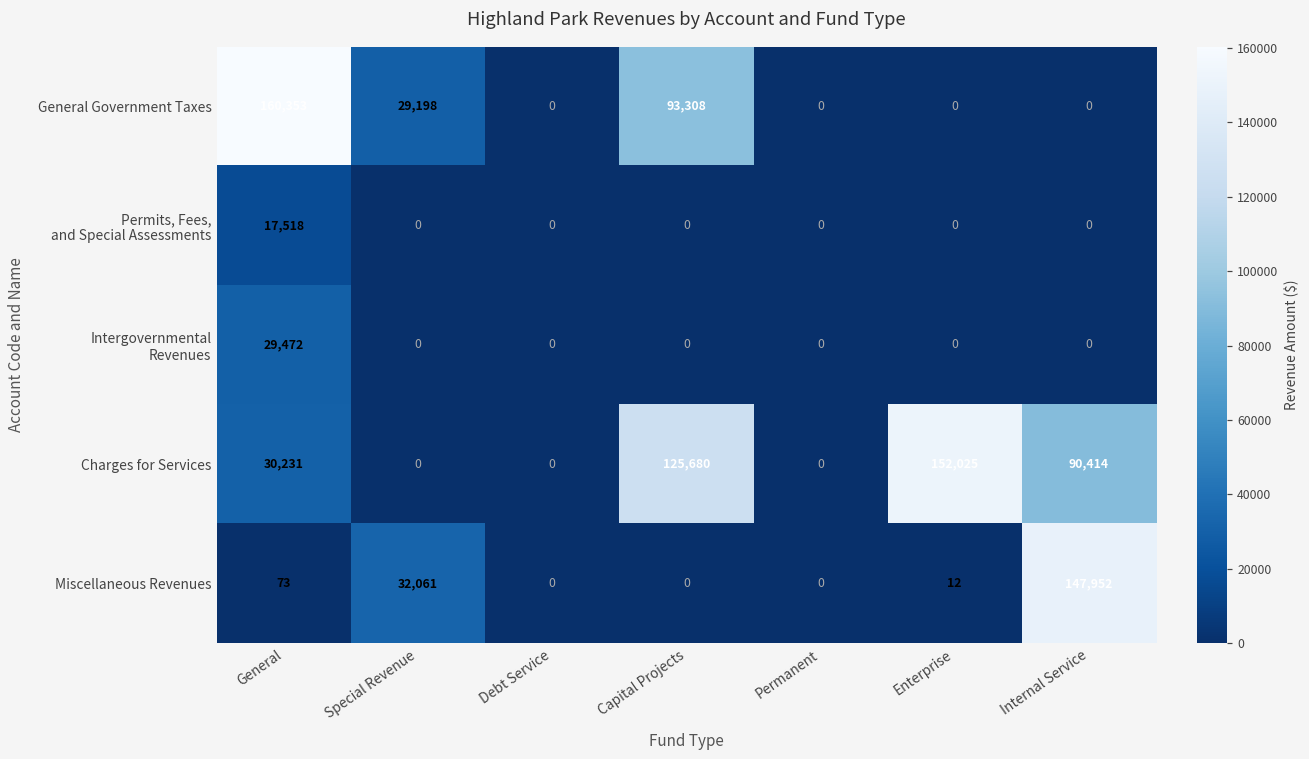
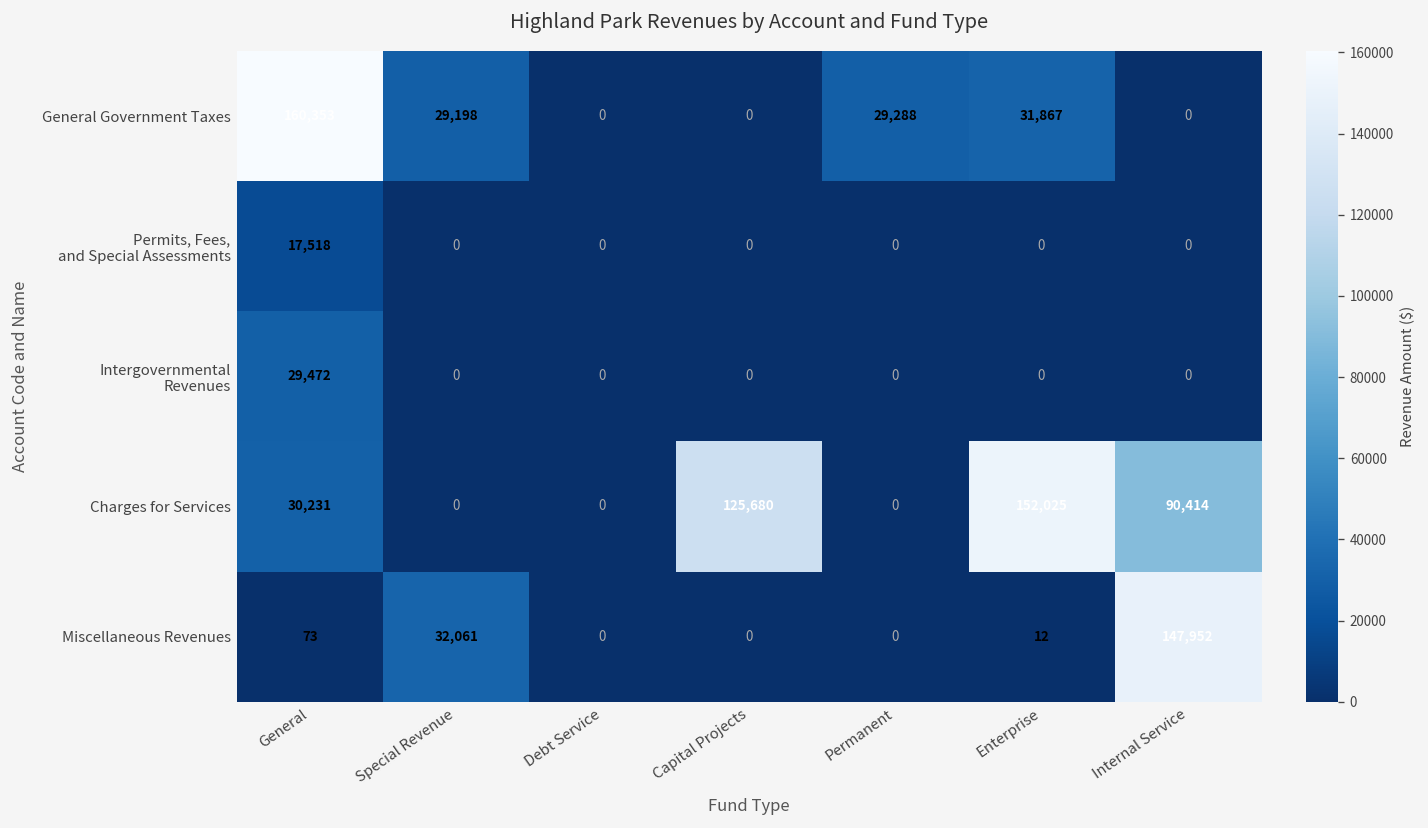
General Government Taxes, Capital Projects: 93,308 -> 0
General Government Taxes, Permanent: 0 -> 29,288
General Government Taxes, Enterprise: 0 -> 31,867
